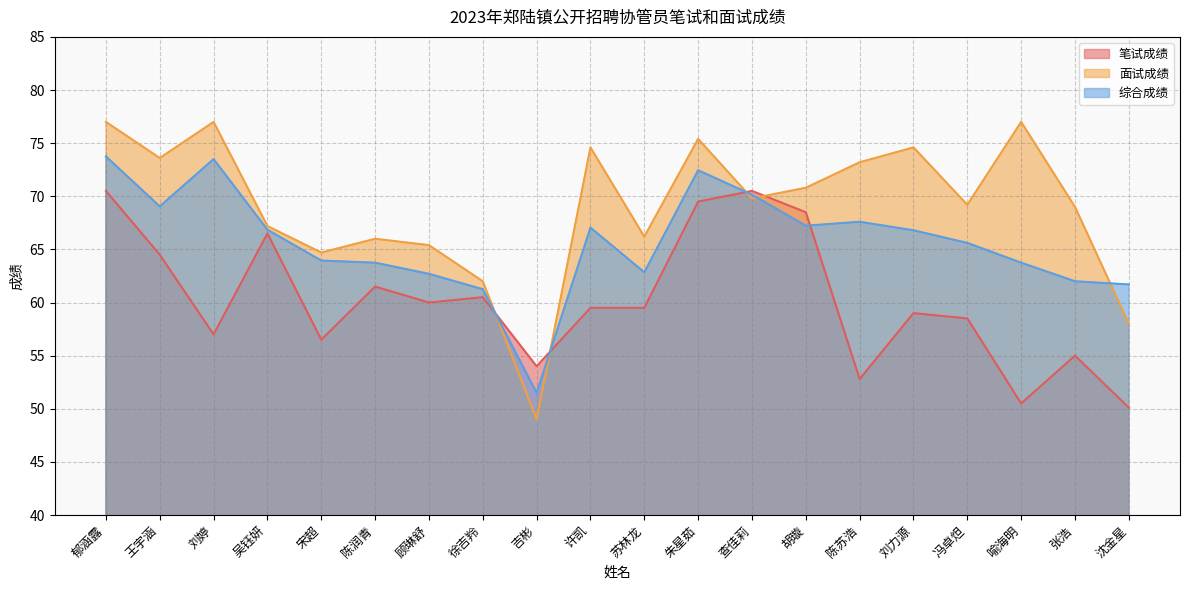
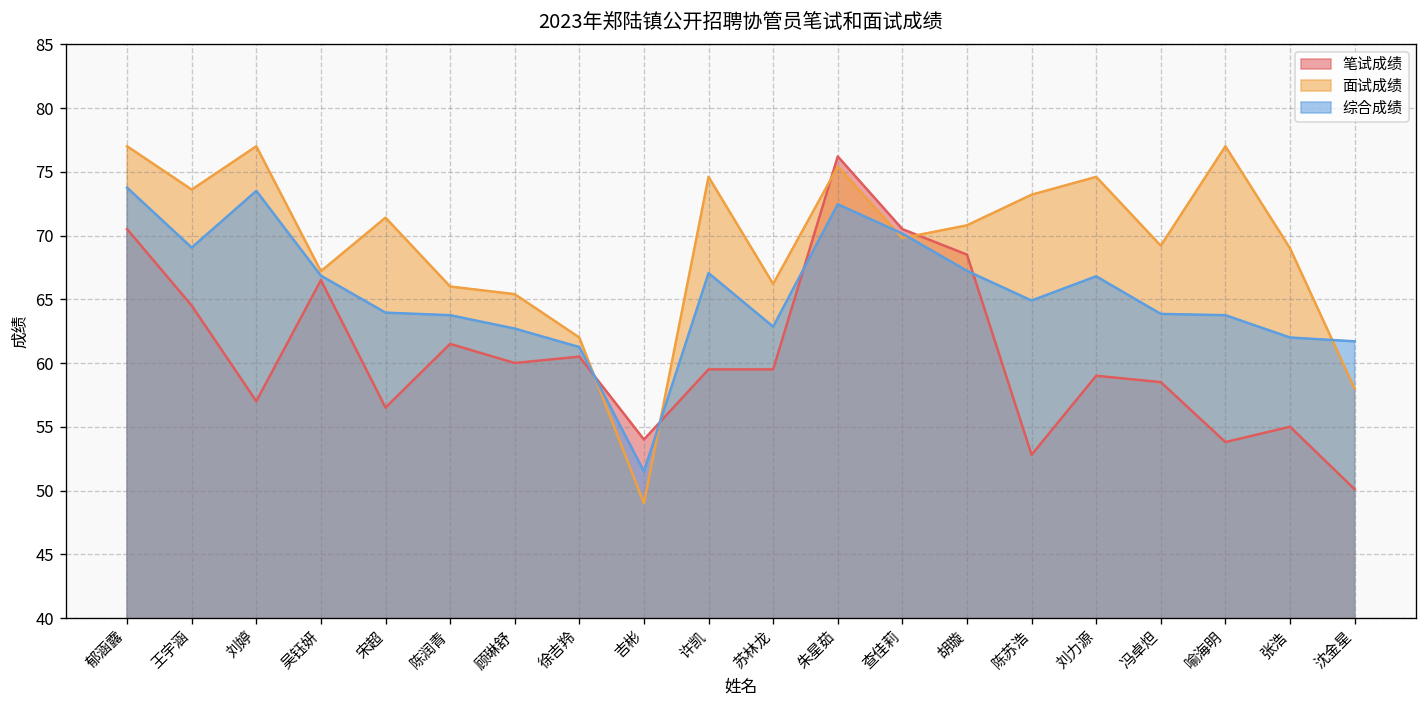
面试成绩, 宋超: 64.7 -> 71.4
笔试成绩, 朱星茹: 69.5 -> 76.2
综合成绩, 陈苏浩: 67.6 -> 64.9
综合成绩, 冯卓炟: 65.6 -> 63.9
笔试成绩, 喻海明: 50.5 -> 53.8
